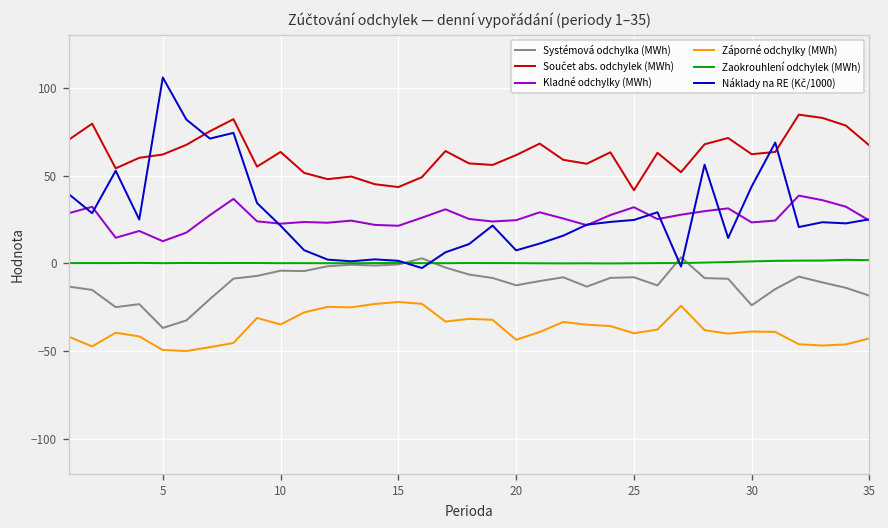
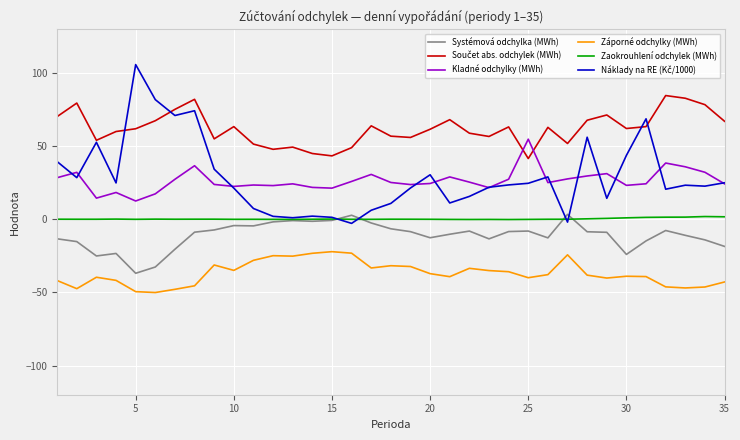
Záporné odchylky (MWh), 20: -44 -> -37
Náklady na RE (Kč/1000), 20: 7 -> 31
Kladné odchylky (MWh), 25: 32 -> 55
